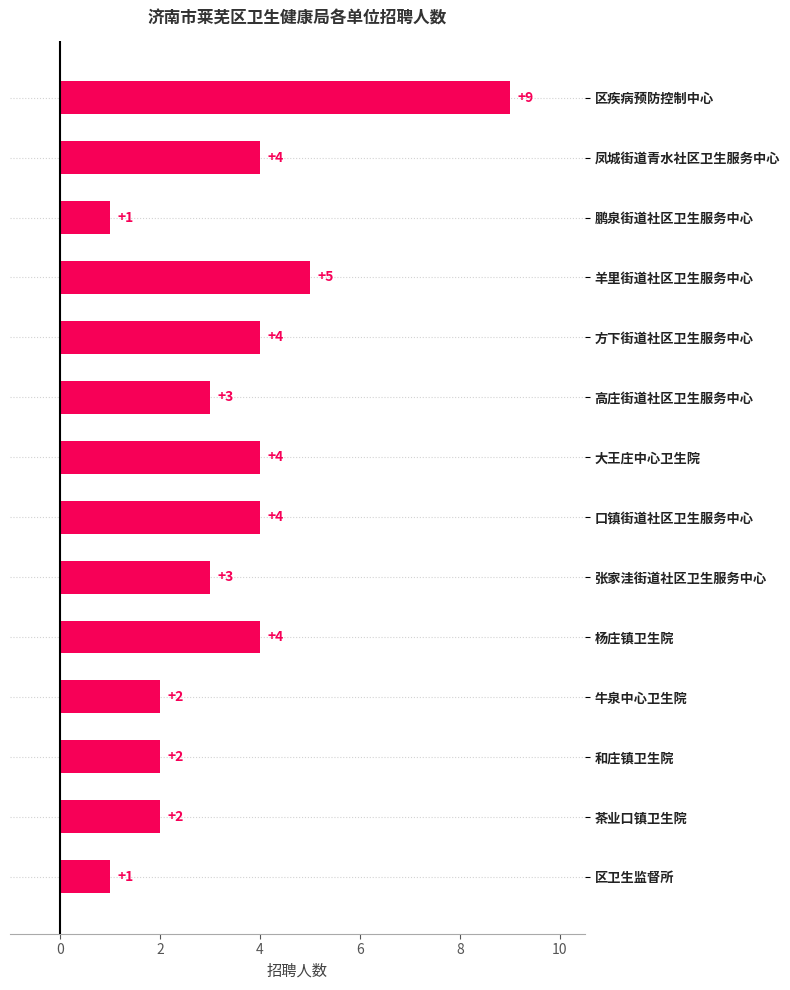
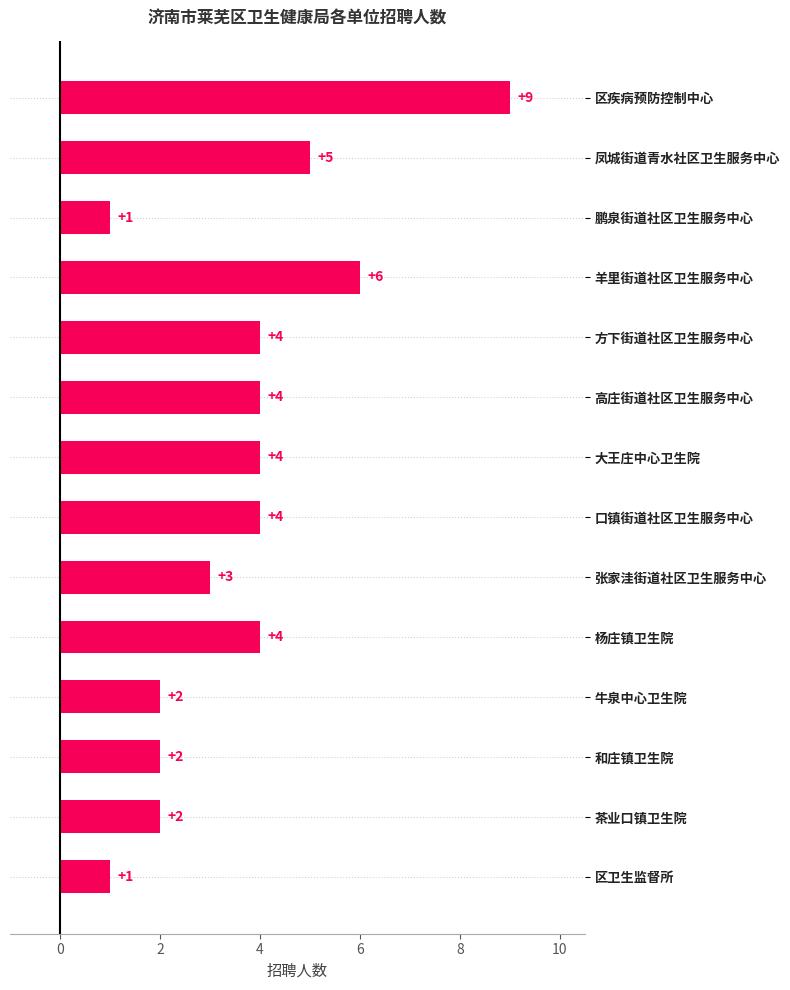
凤城街道青水社区卫生服务中心: +4 -> +5
羊里街道社区卫生服务中心: +5 -> +6
高庄街道社区卫生服务中心: +3 -> +4
